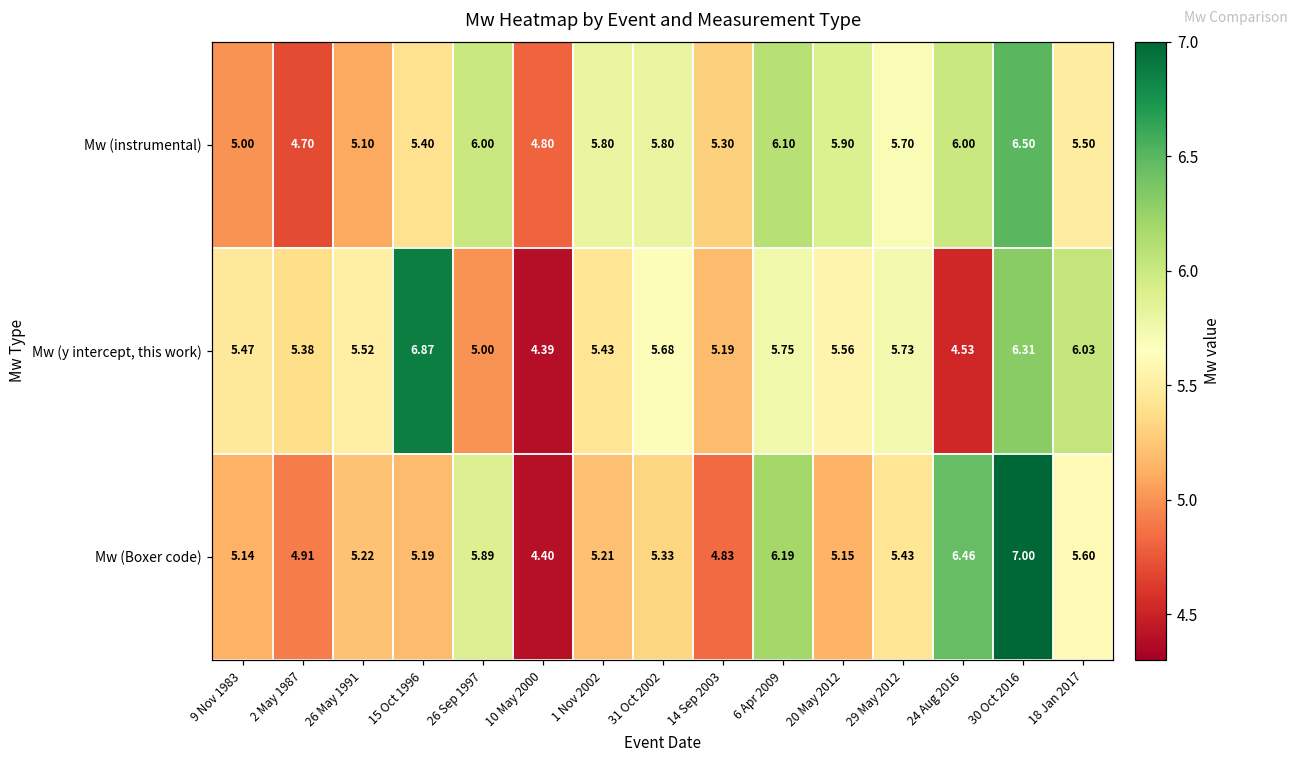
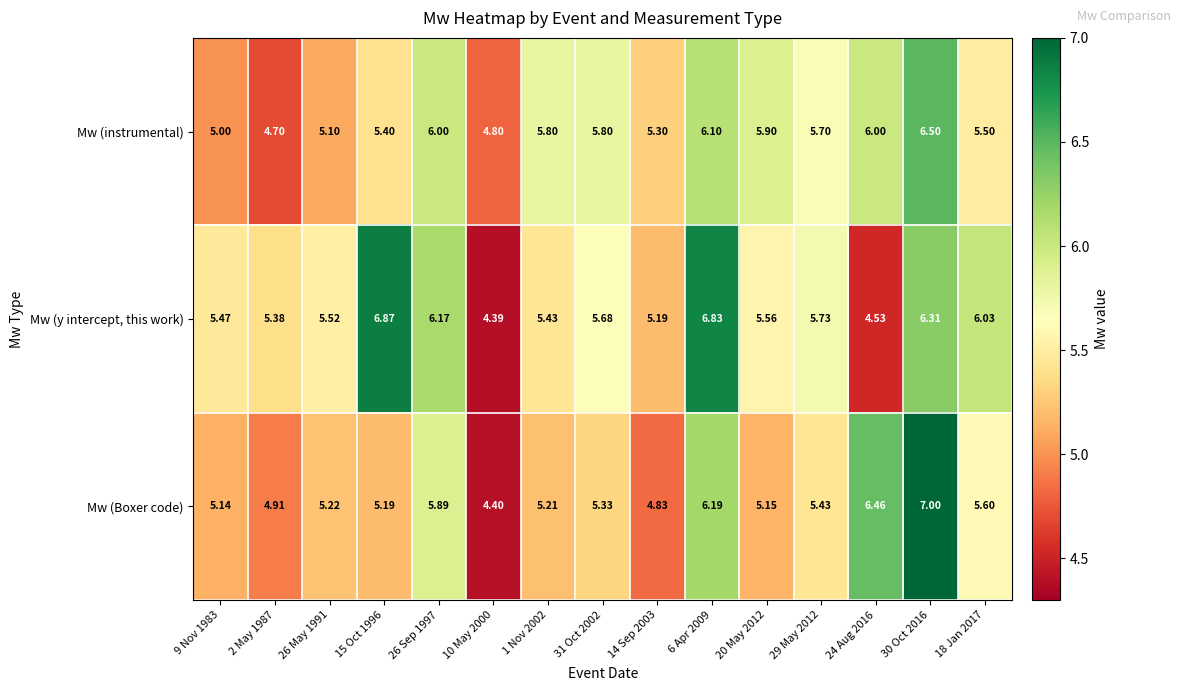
Mw (y intercept, this work), 26 Sep 1997: 5.00 -> 6.17
Mw (y intercept, this work), 6 Apr 2009: 5.75 -> 6.83
